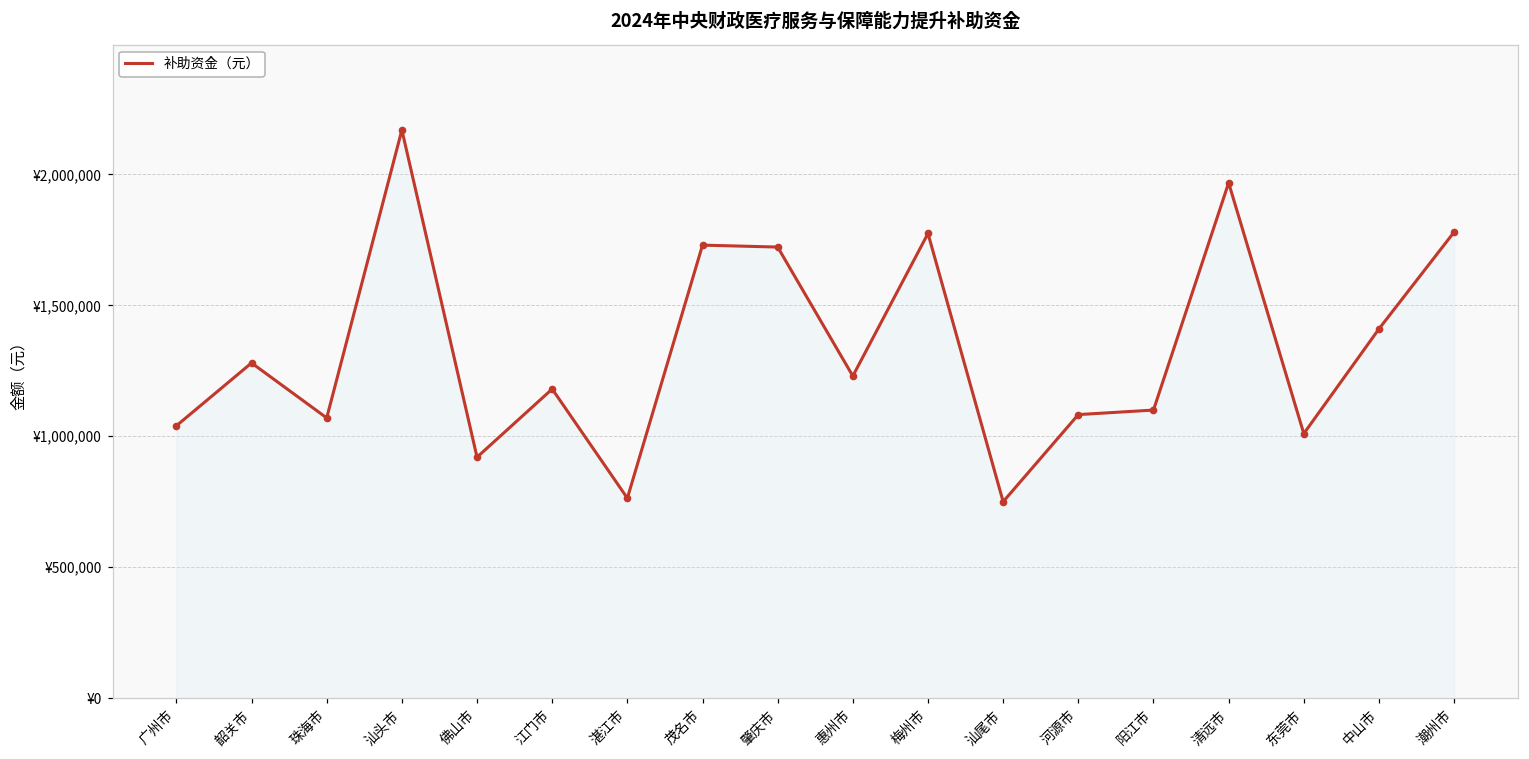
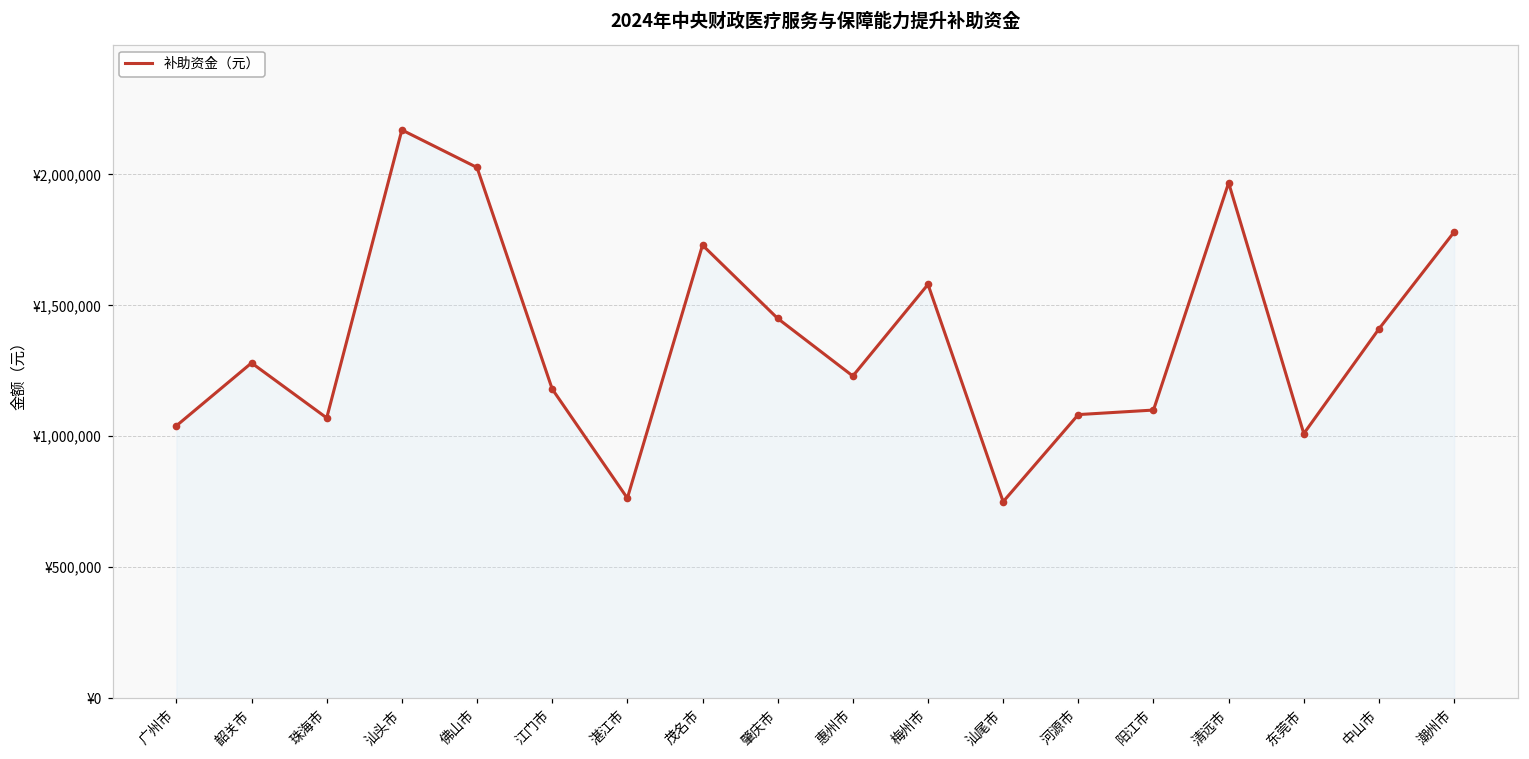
佛山市: ¥920,000 -> ¥2,030,000
肇庆市: ¥1,720,000 -> ¥1,450,000
梅州市: ¥1,770,000 -> ¥1,580,000
